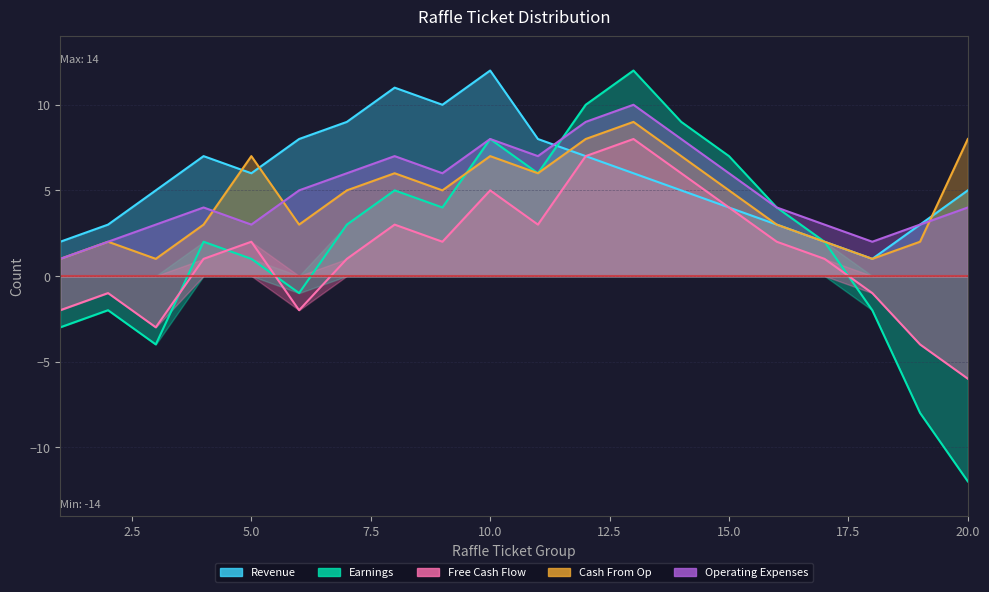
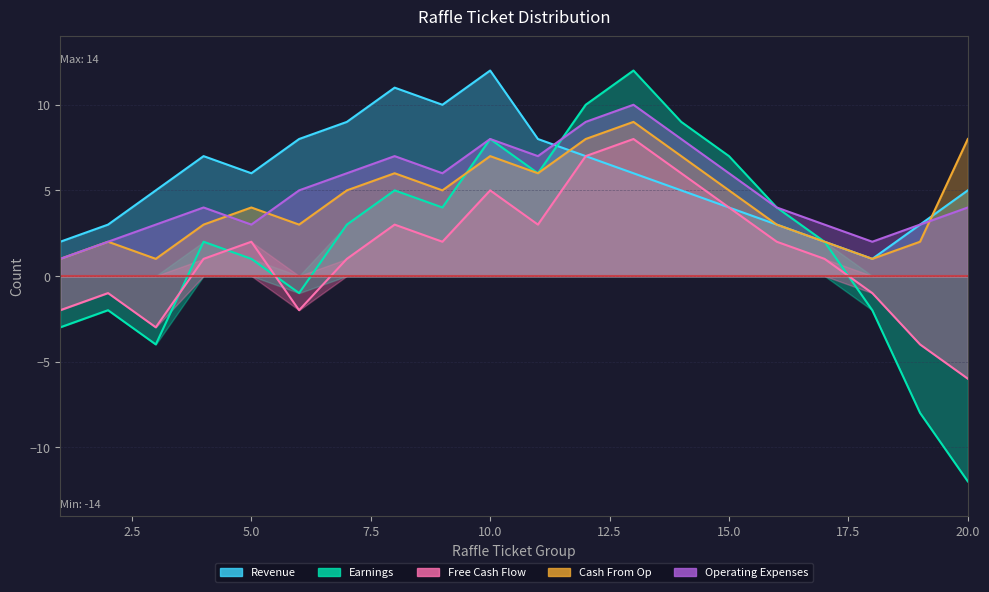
Cash From Op, 5.0: 7 -> 4
